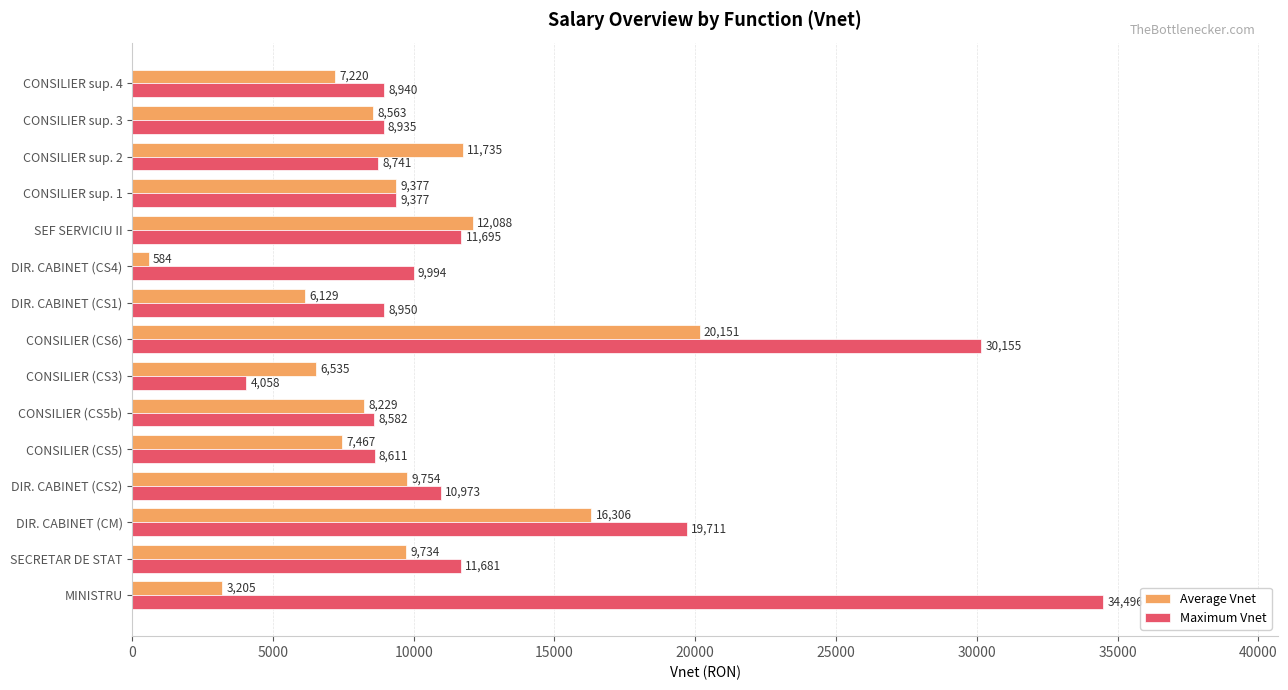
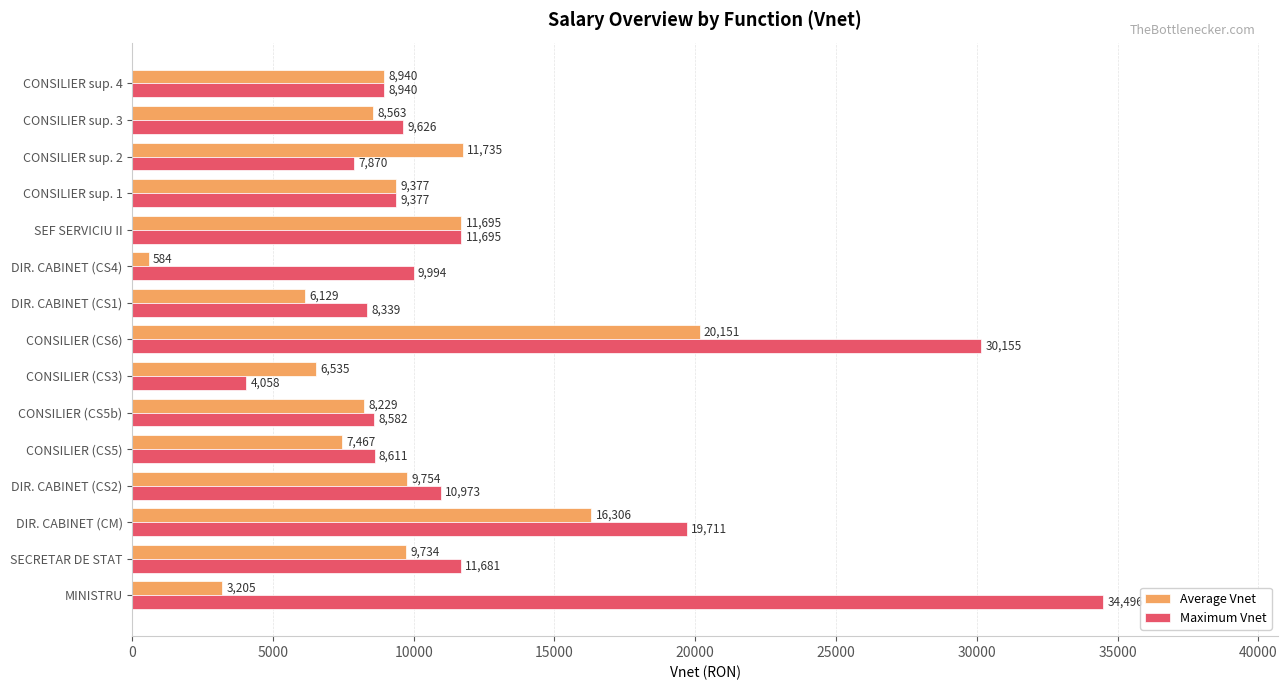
Average Vnet, CONSILIER sup. 4: 7,220 -> 8,940
Maximum Vnet, CONSILIER sup. 3: 8,935 -> 9,626
Maximum Vnet, CONSILIER sup. 2: 8,741 -> 7,870
Average Vnet, SEF SERVICIU II: 12,088 -> 11,695
Maximum Vnet, DIR. CABINET (CS1): 8,950 -> 8,339
